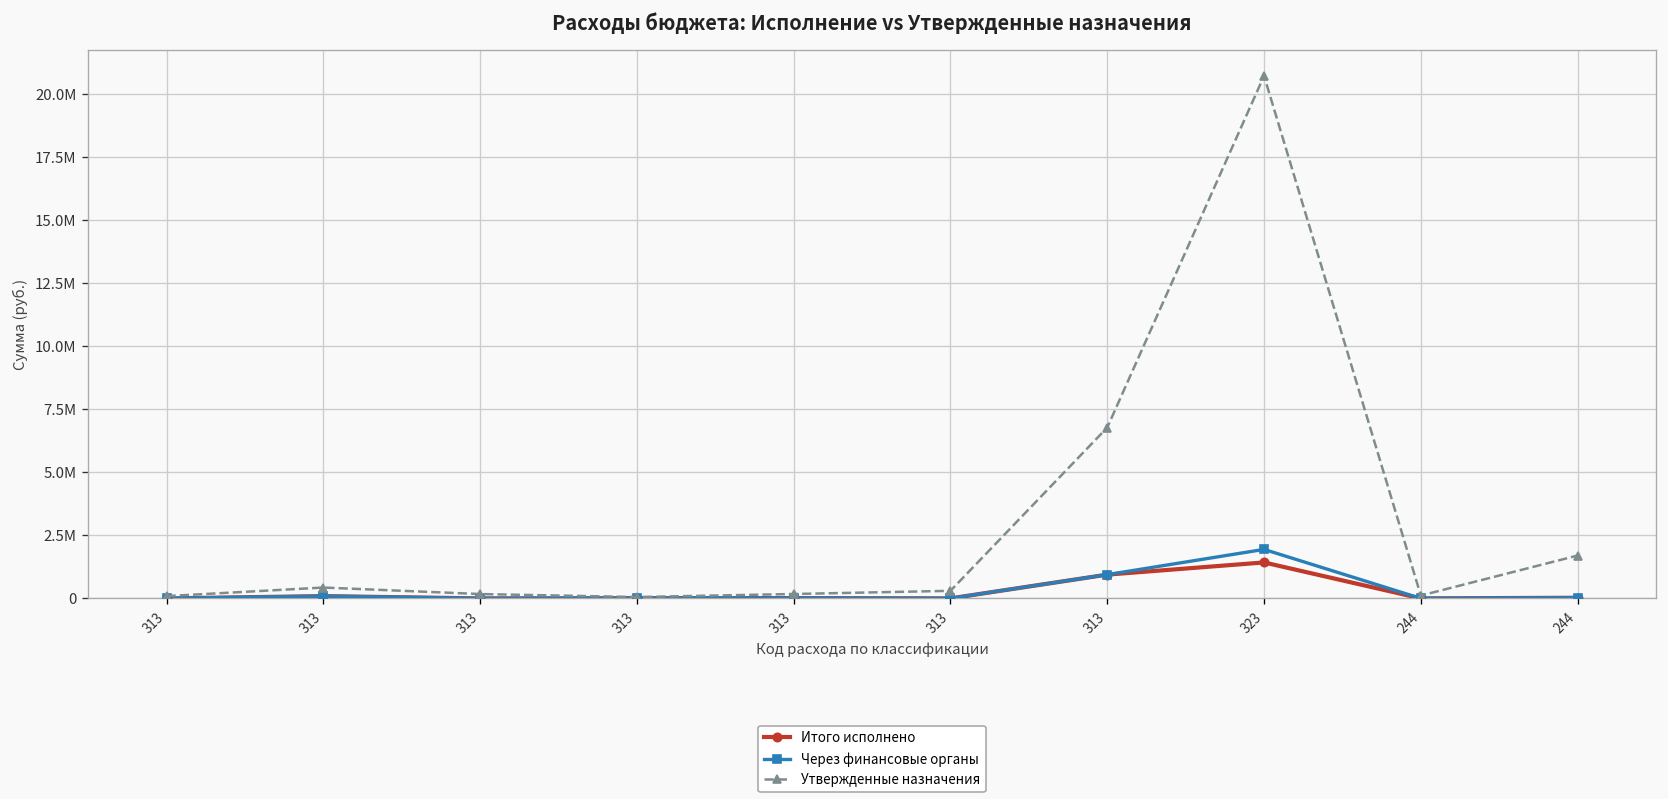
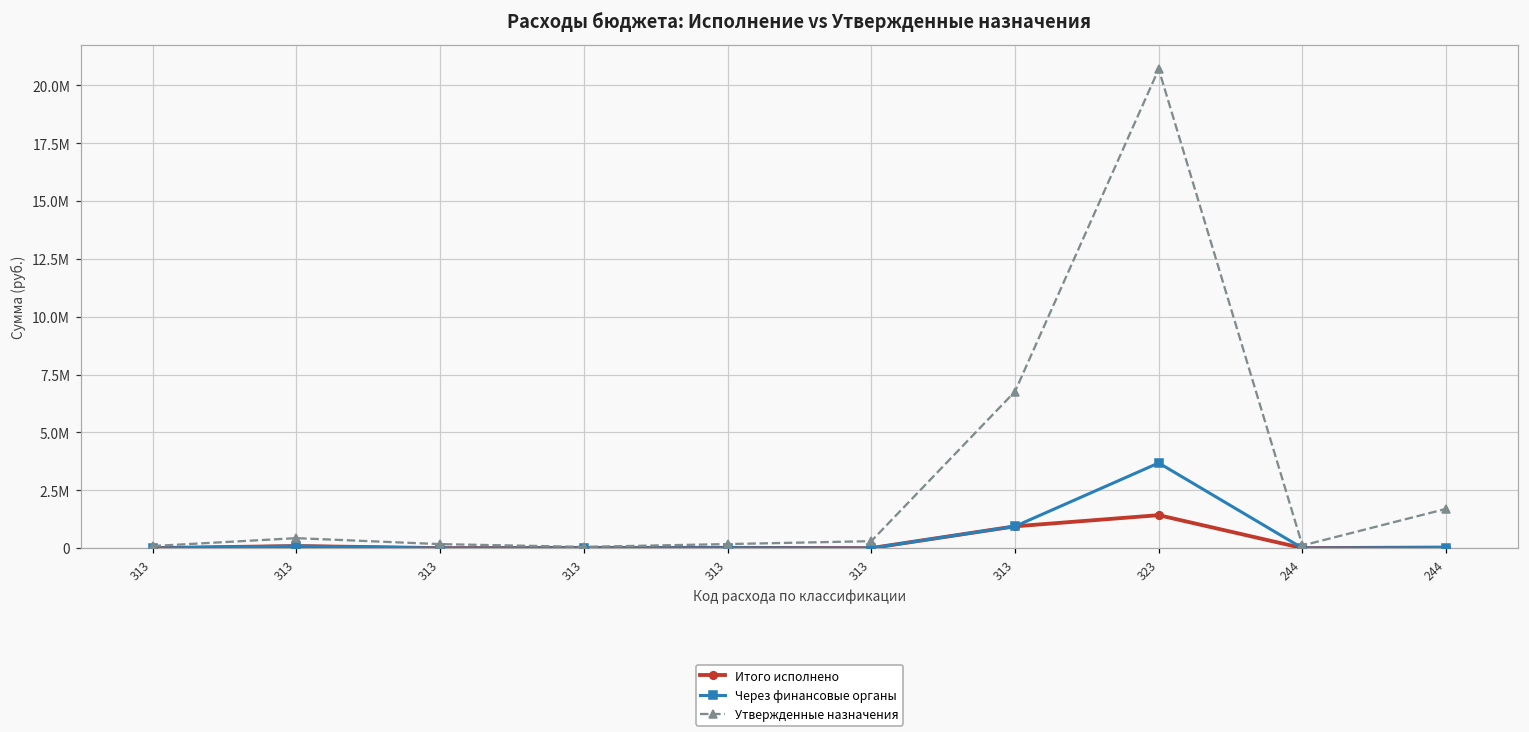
Через финансовые органы, 323: 1.9М -> 3.7М
